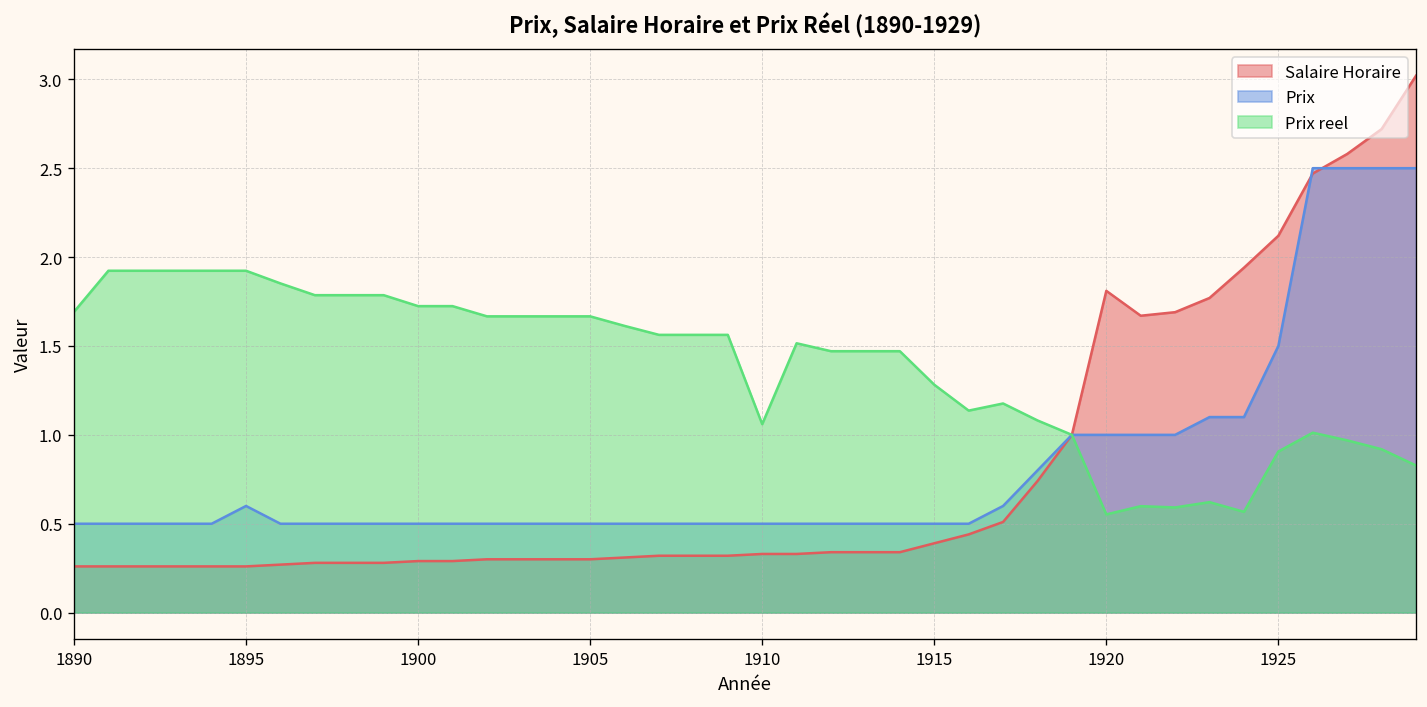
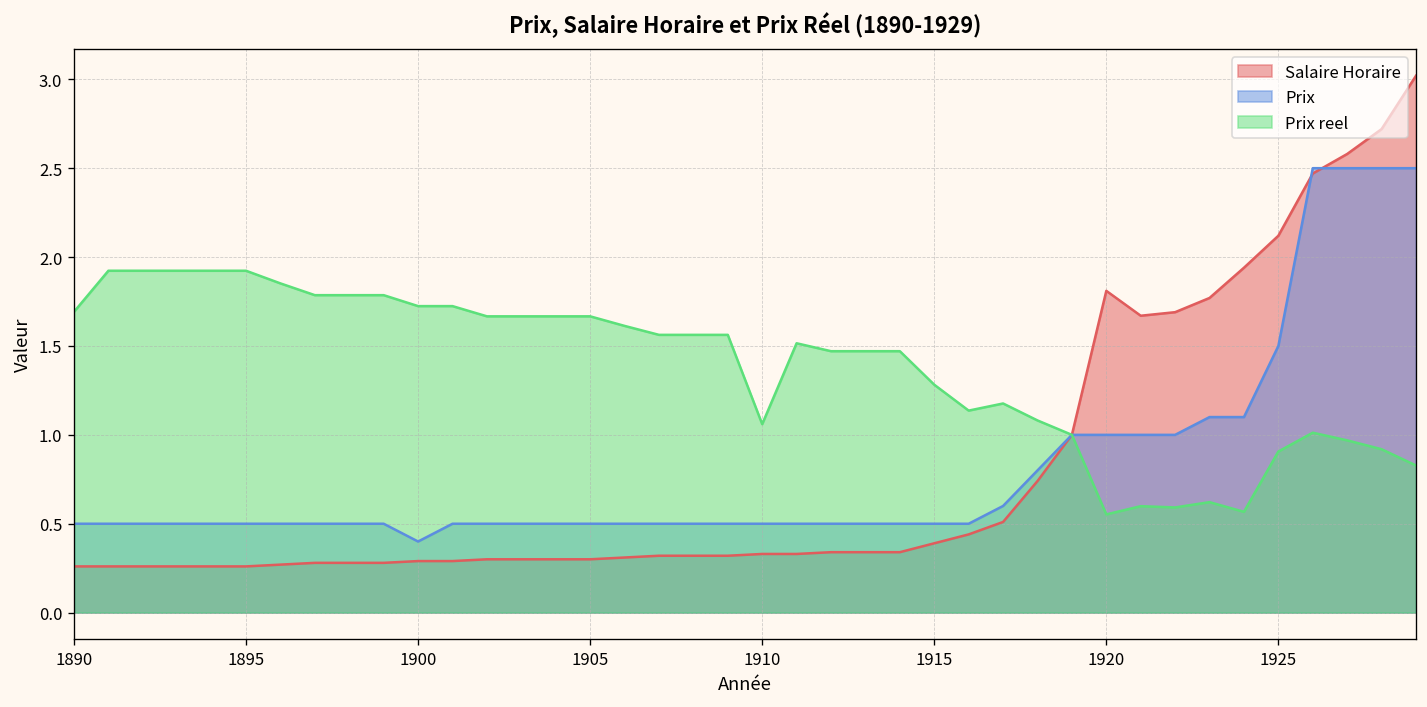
Prix, 1895: 0.6 -> 0.5
Prix, 1900: 0.5 -> 0.4
